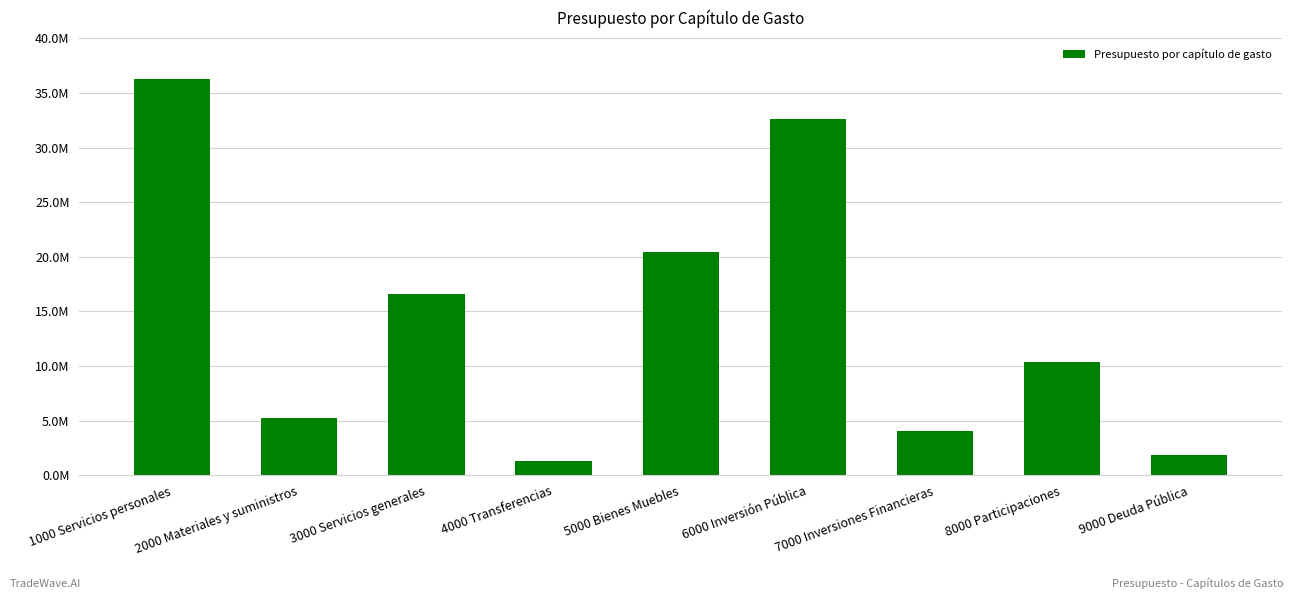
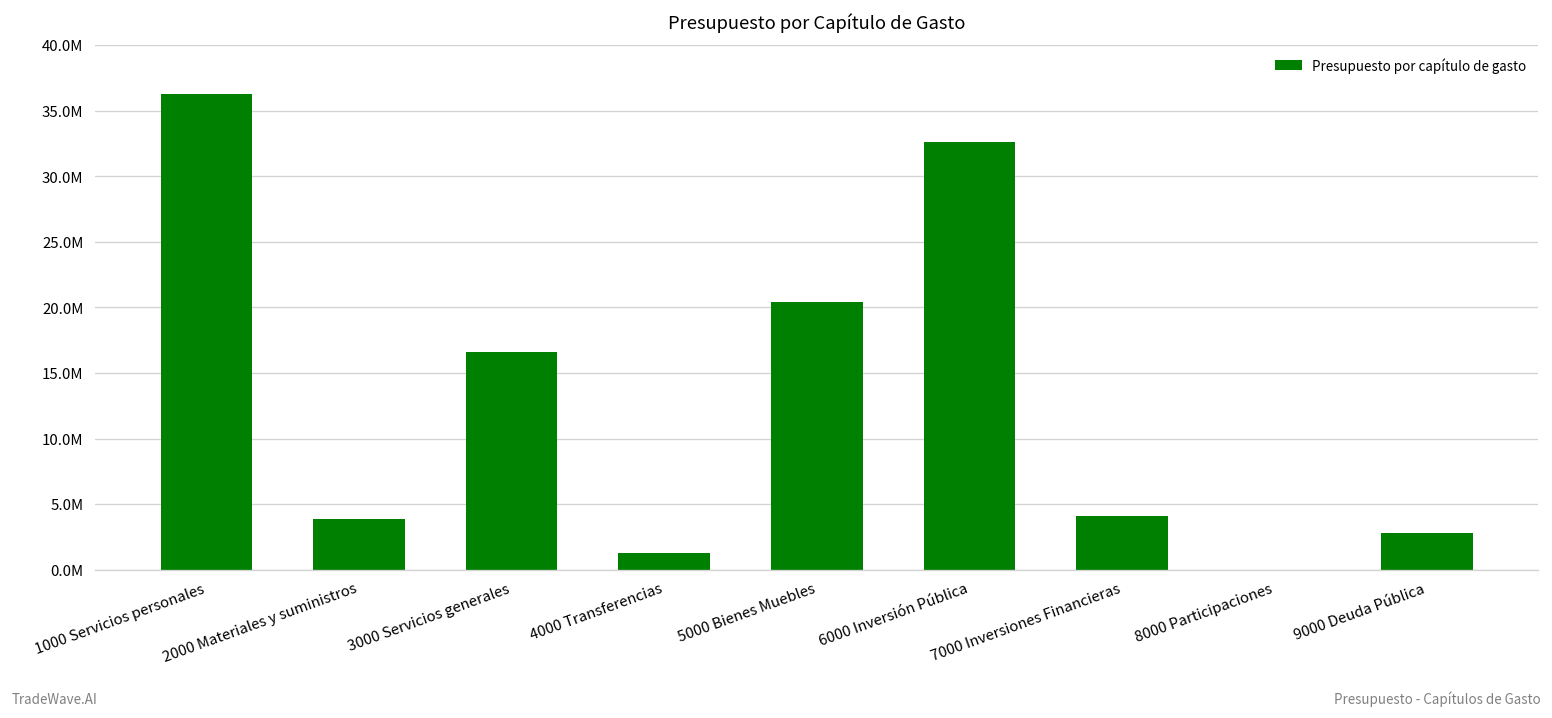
2000 Materiales y suministros: 5300000 -> 3800000
8000 Participaciones: 10400000 -> 0
9000 Deuda Pública: 1900000 -> 2800000
